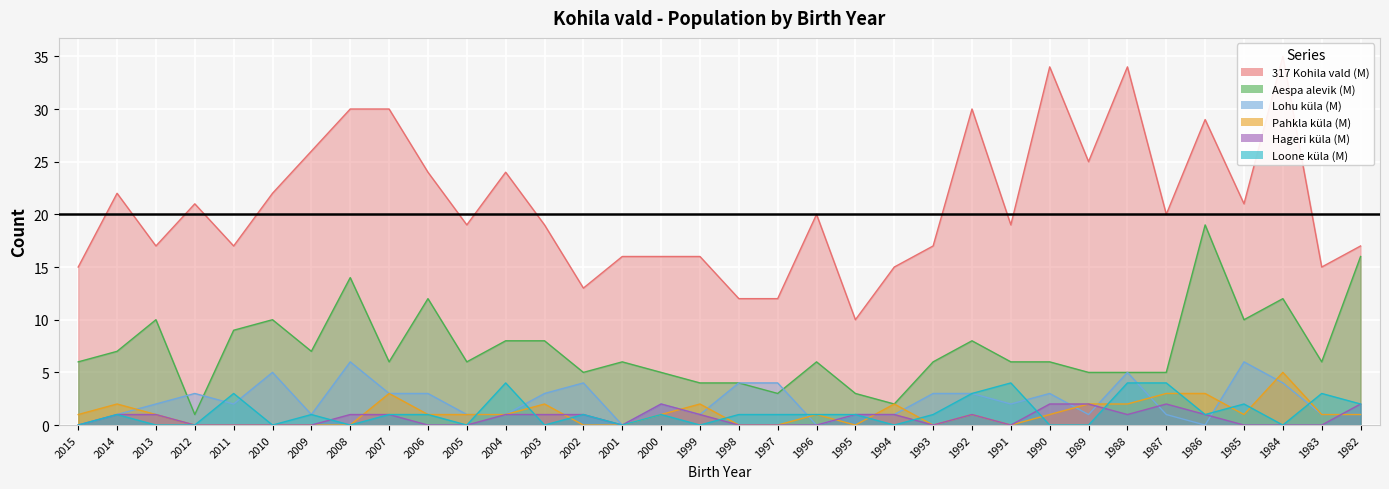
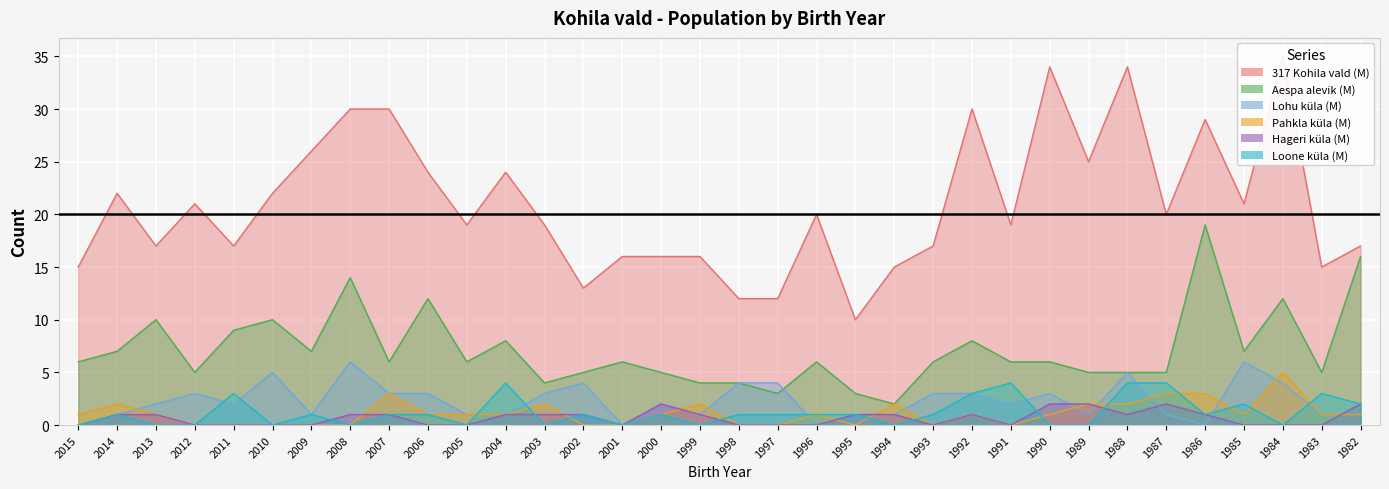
Aespa alevik (M), 2012: 1 -> 5
Aespa alevik (M), 2003: 8 -> 4
Aespa alevik (M), 1985: 10 -> 7
Aespa alevik (M), 1983: 6 -> 5
